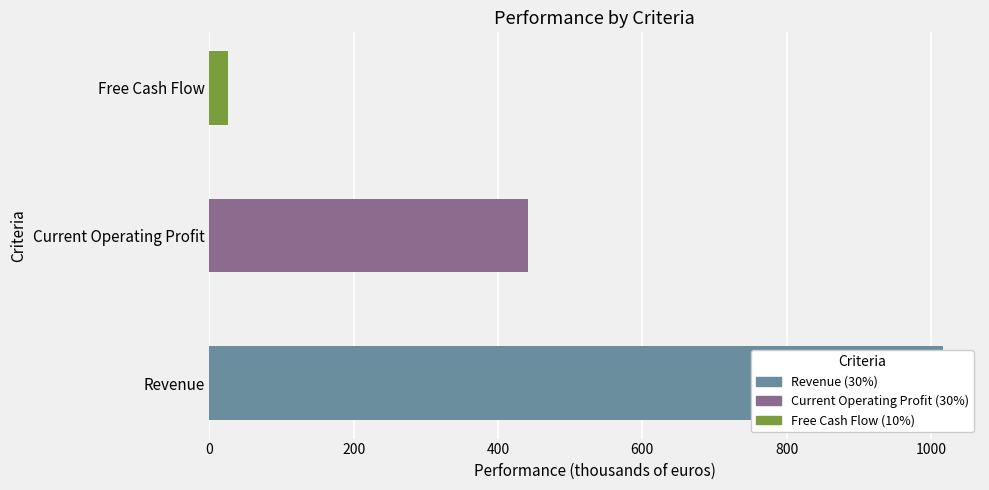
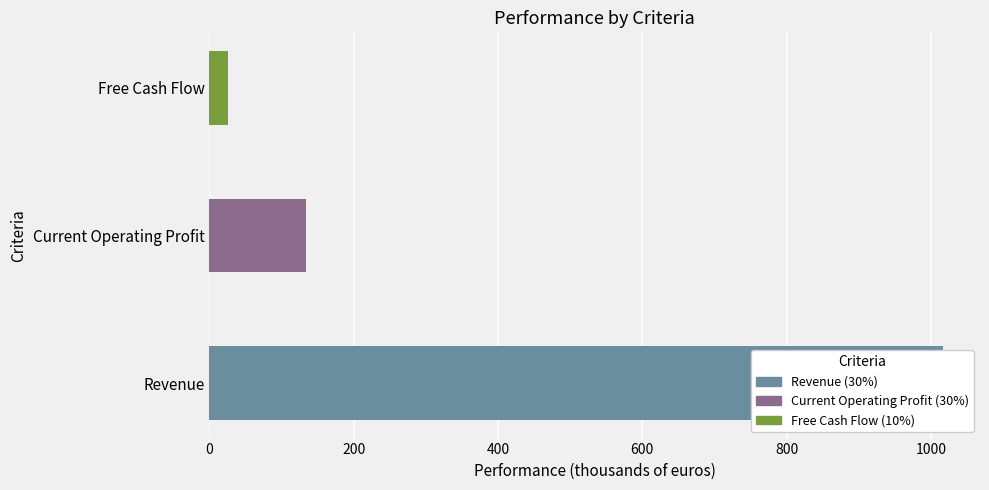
Current Operating Profit: 440 -> 130
